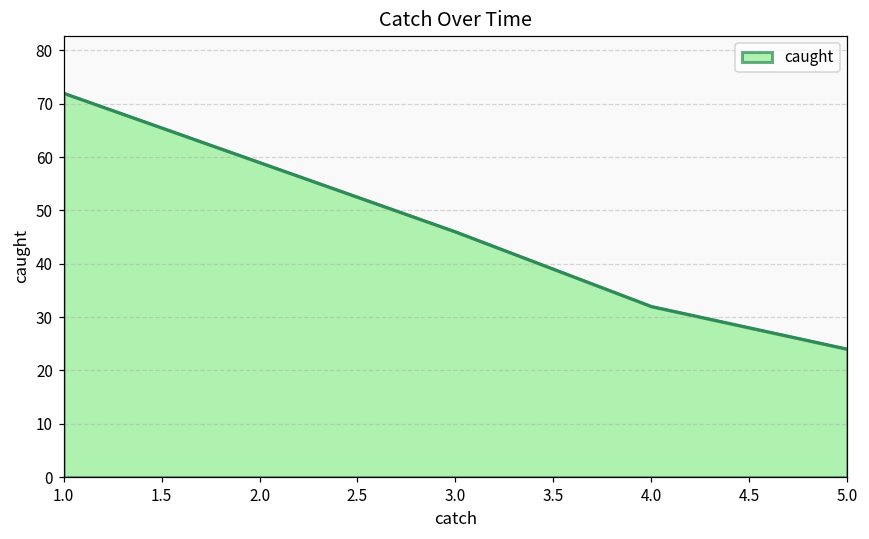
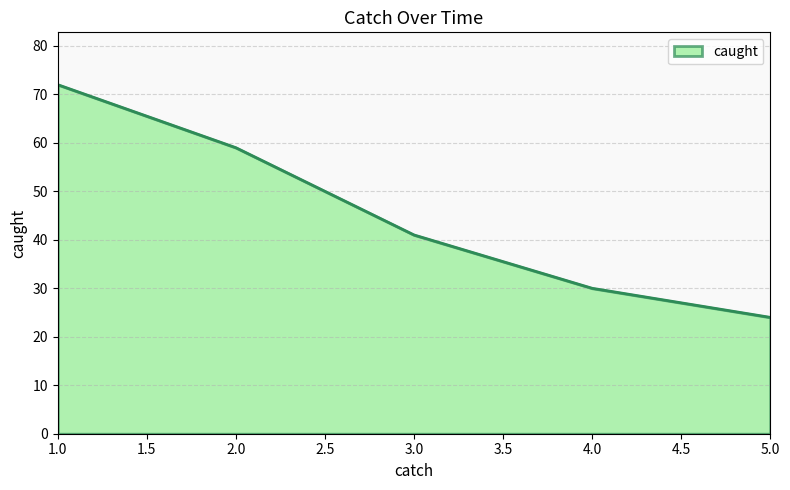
3.0: 46 -> 41
4.0: 32 -> 30
